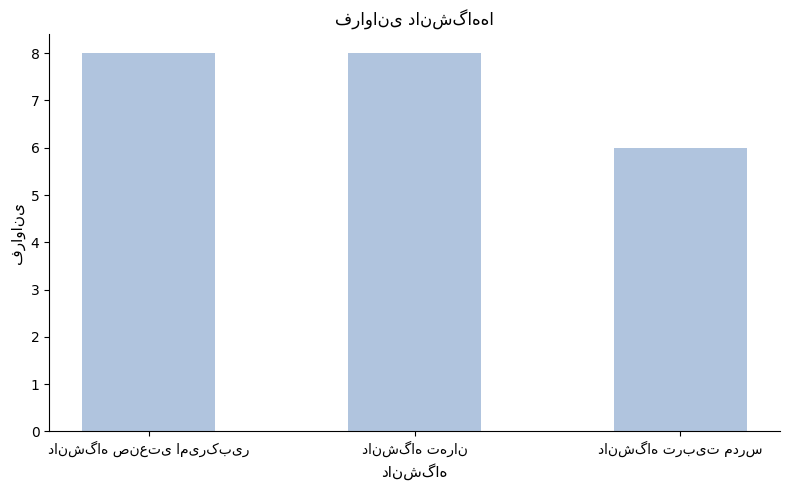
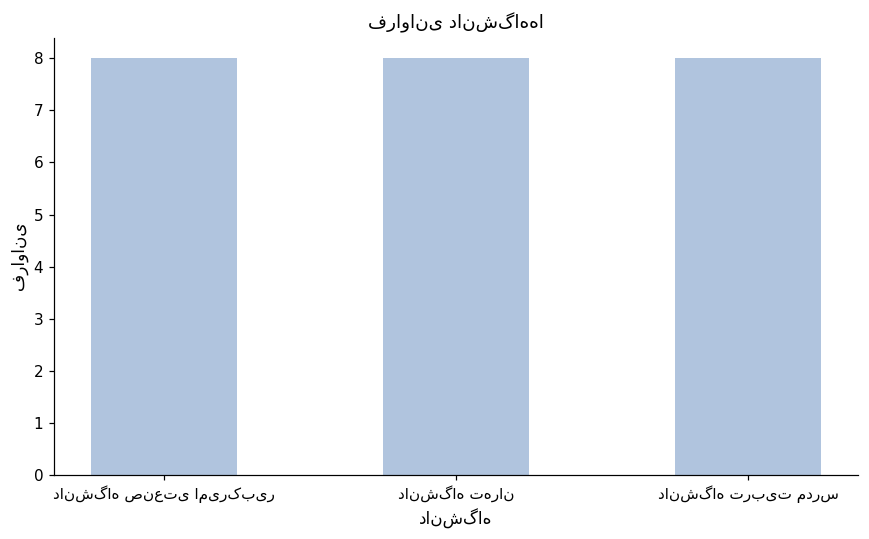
دانشگاه تربیت مدرس: 6 -> 8
